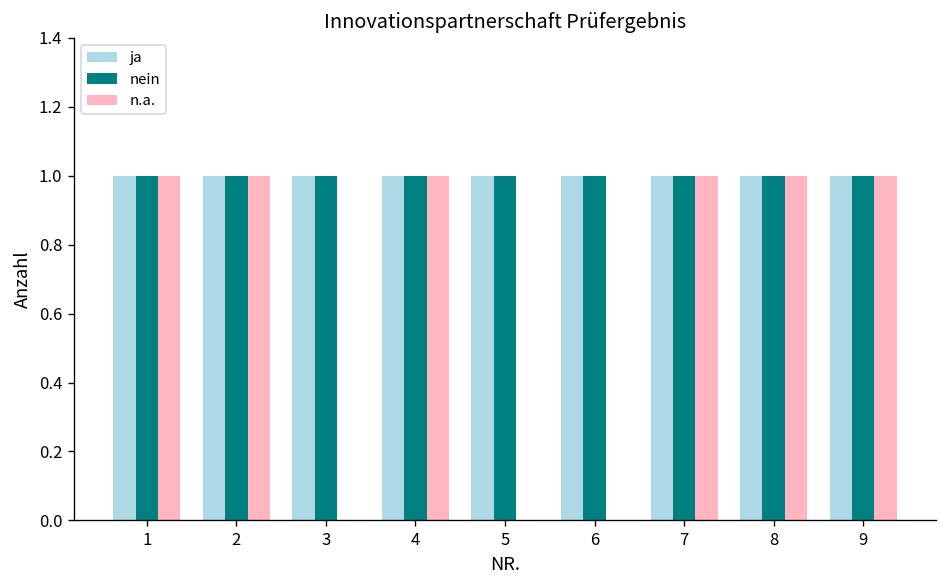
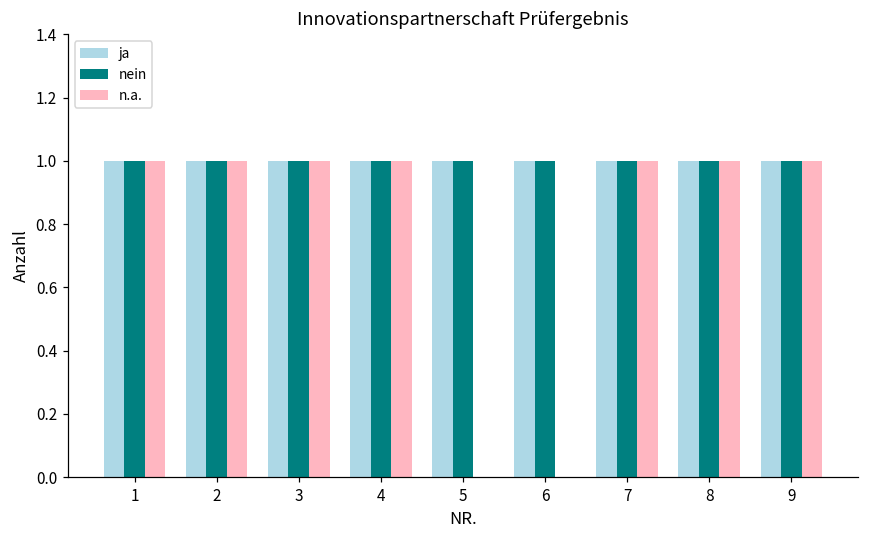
n.a., 3: 0 -> 1
